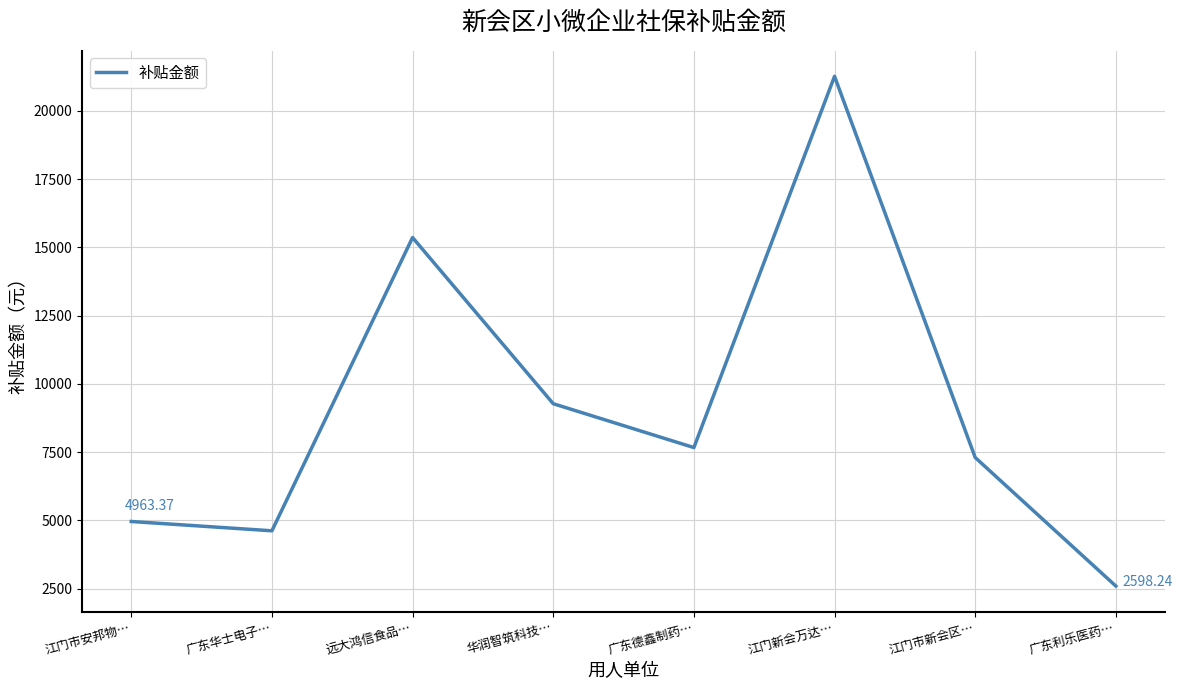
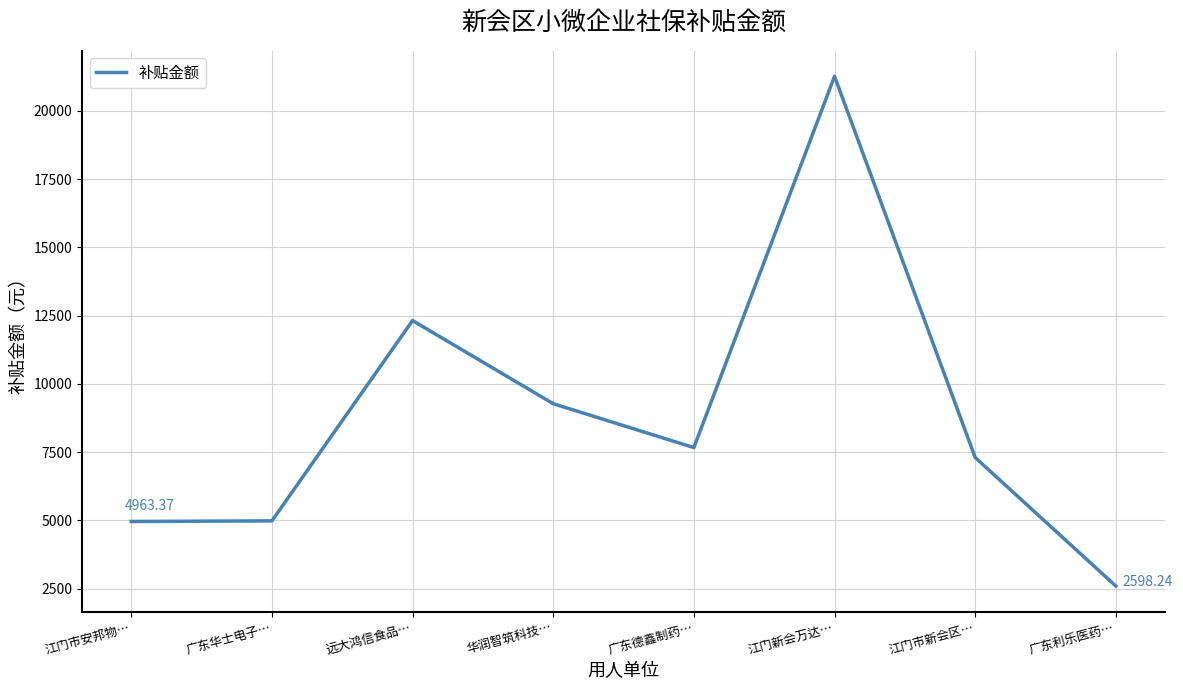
广东华士电子…: 4600 -> 5000
远大鸿信食品…: 15400 -> 12300
